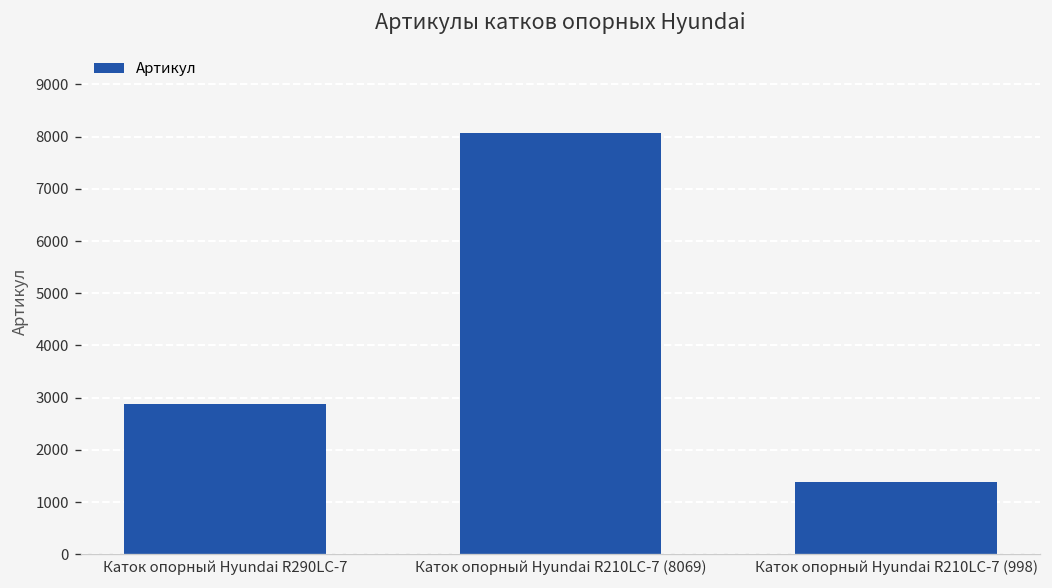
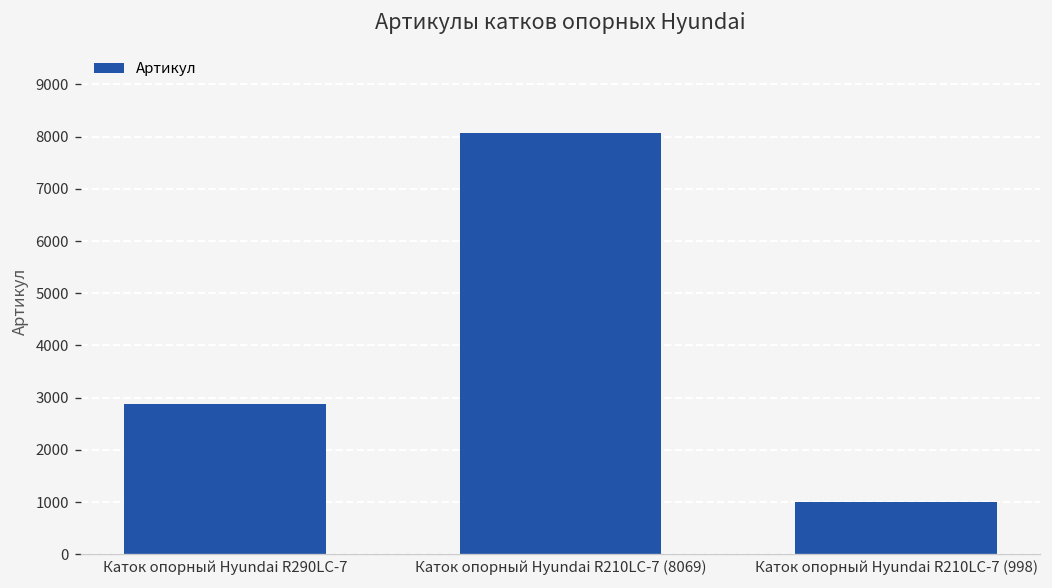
Каток опорный Hyundai R210LC-7 (998): 1400 -> 1000
